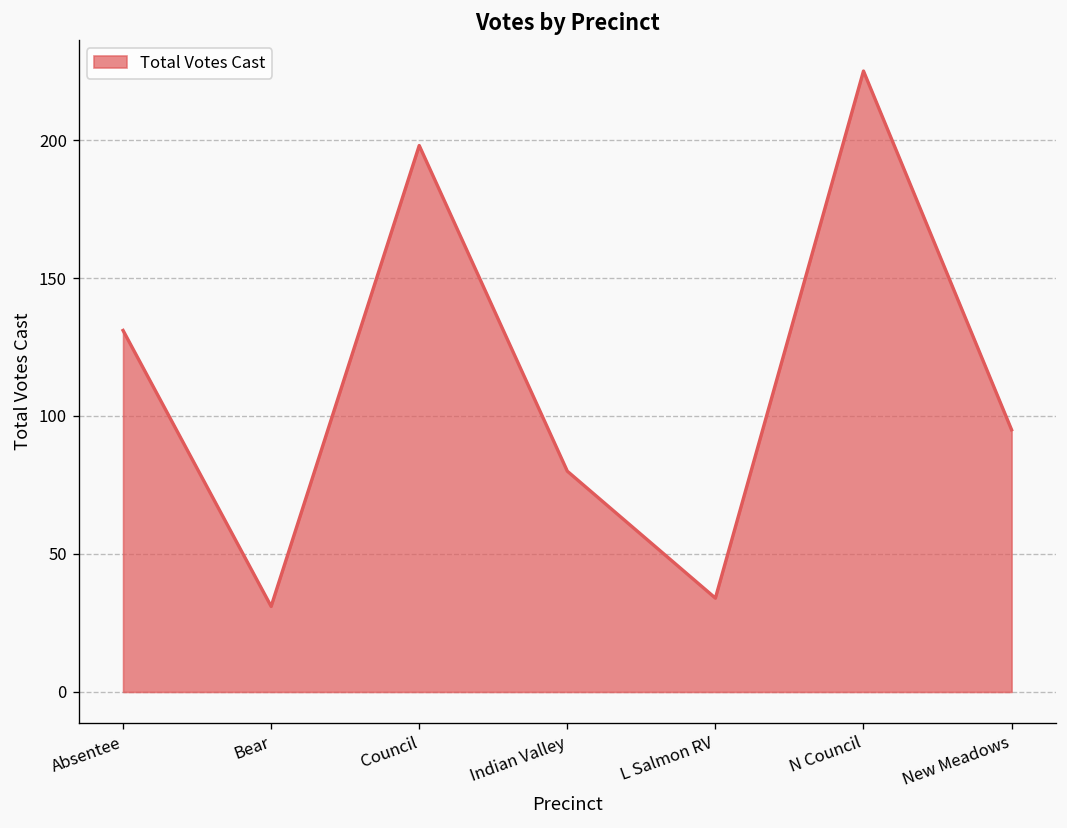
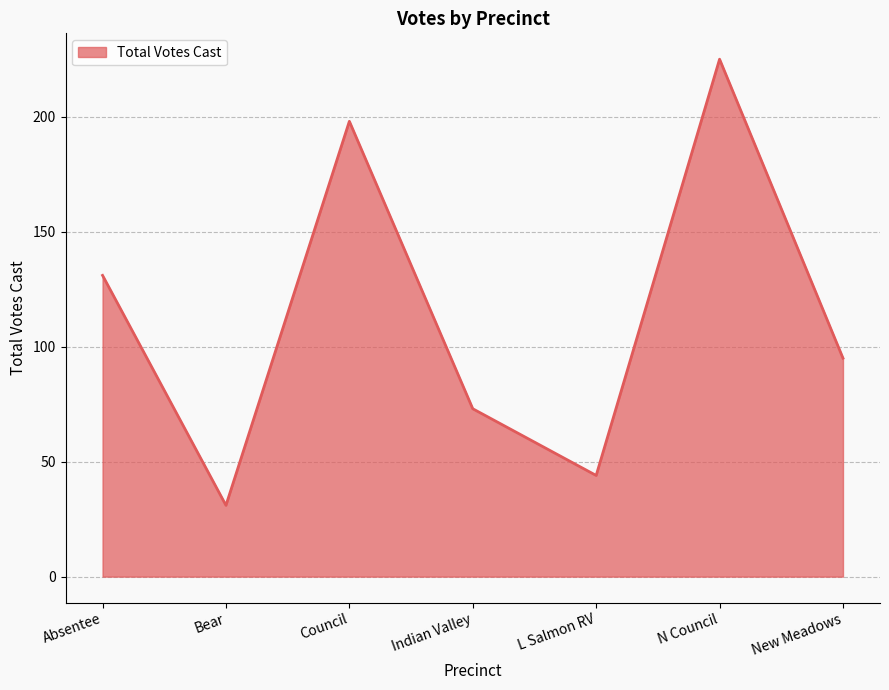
Indian Valley: 80 -> 73
L Salmon RV: 34 -> 44
